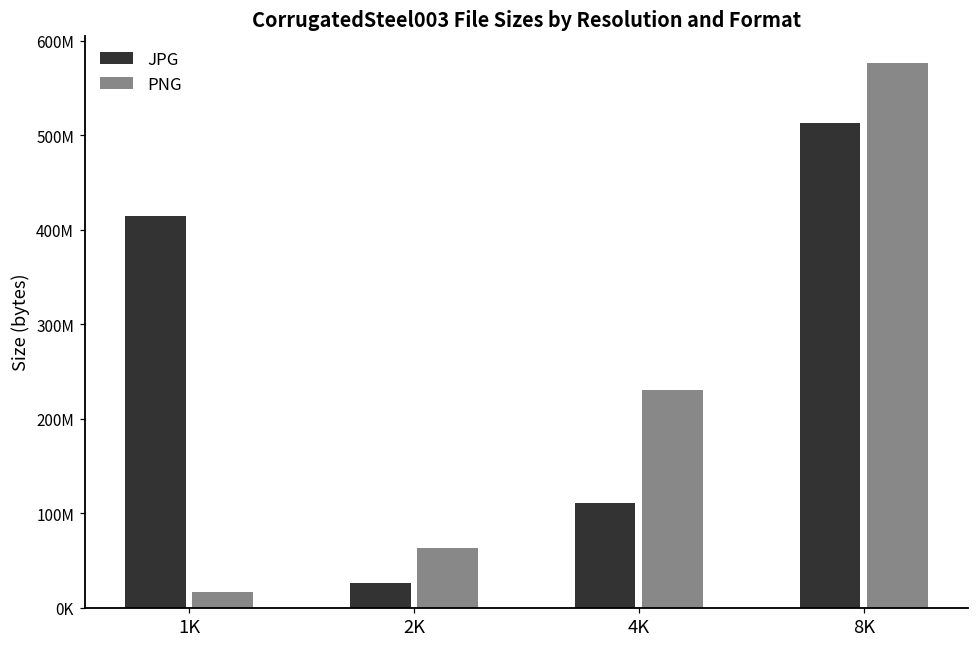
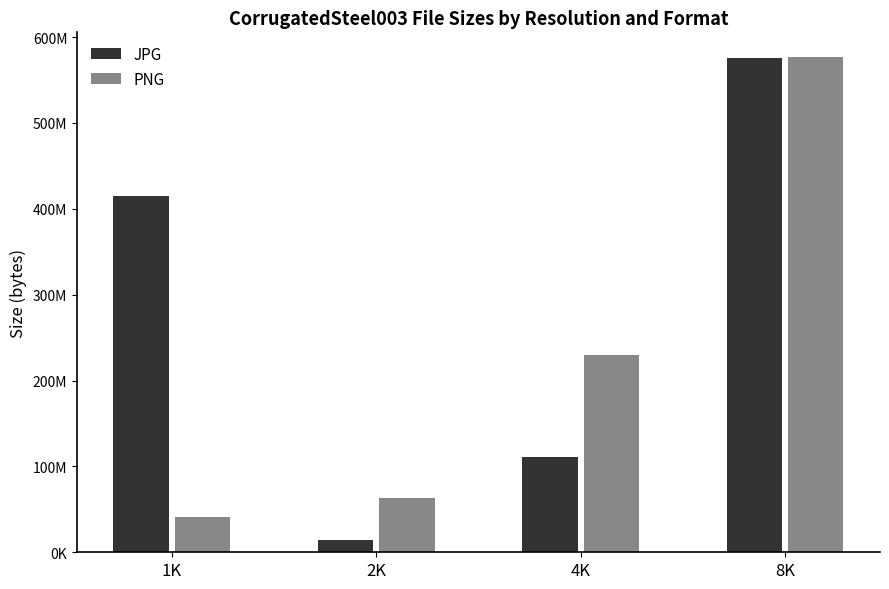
PNG, 1K: 20000000 -> 40000000
JPG, 2K: 30000000 -> 10000000
JPG, 8K: 510000000 -> 580000000
